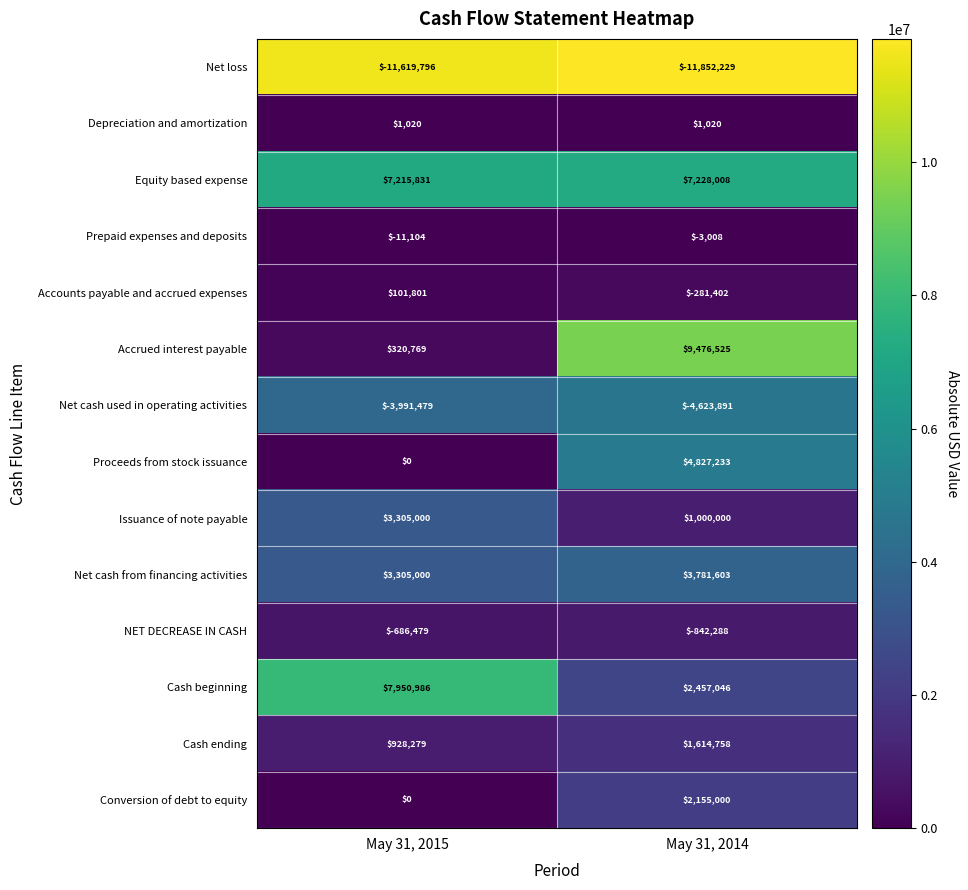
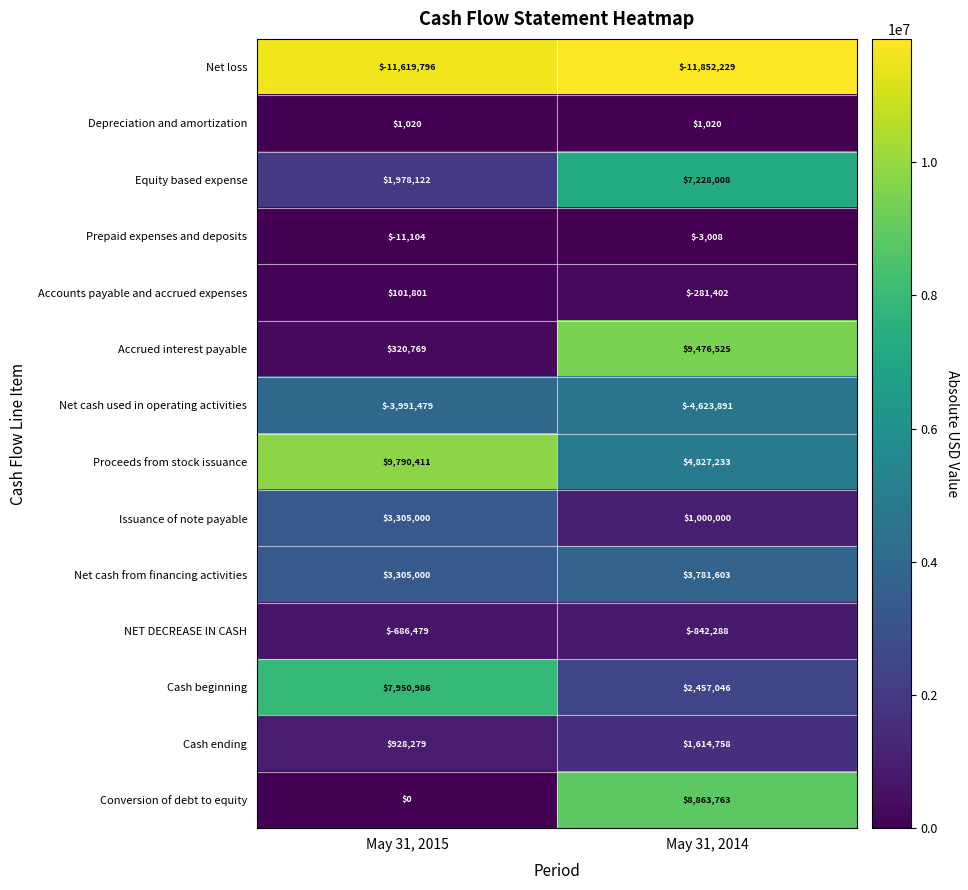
Equity based expense, May 31, 2015: $7,215,831 -> $1,978,122
Proceeds from stock issuance, May 31, 2015: $0 -> $9,790,411
Conversion of debt to equity, May 31, 2014: $2,155,000 -> $8,863,763
